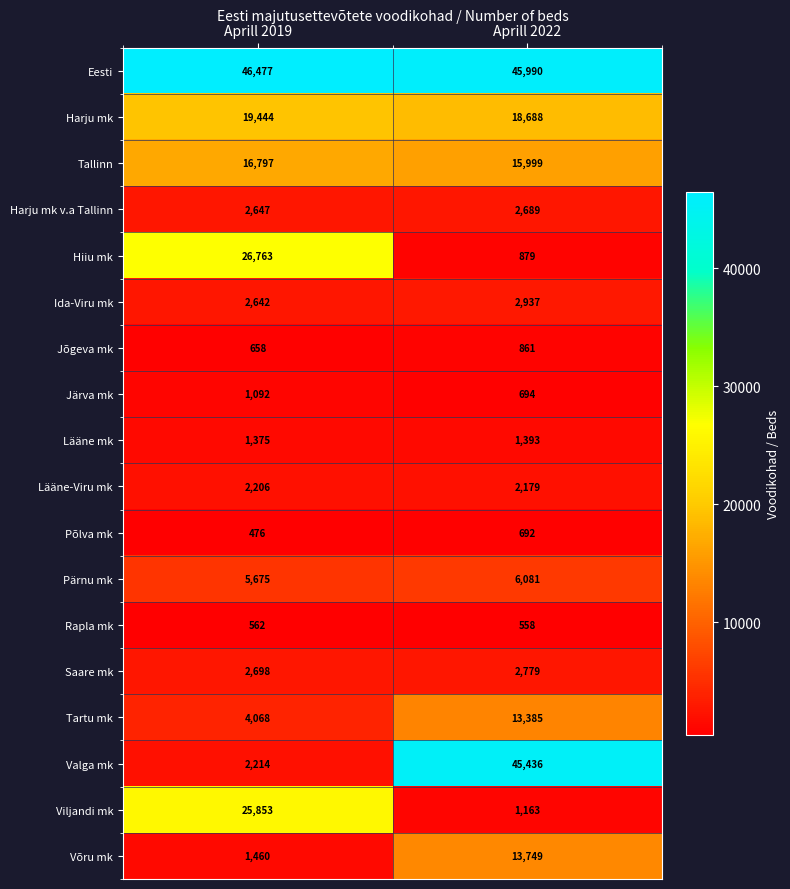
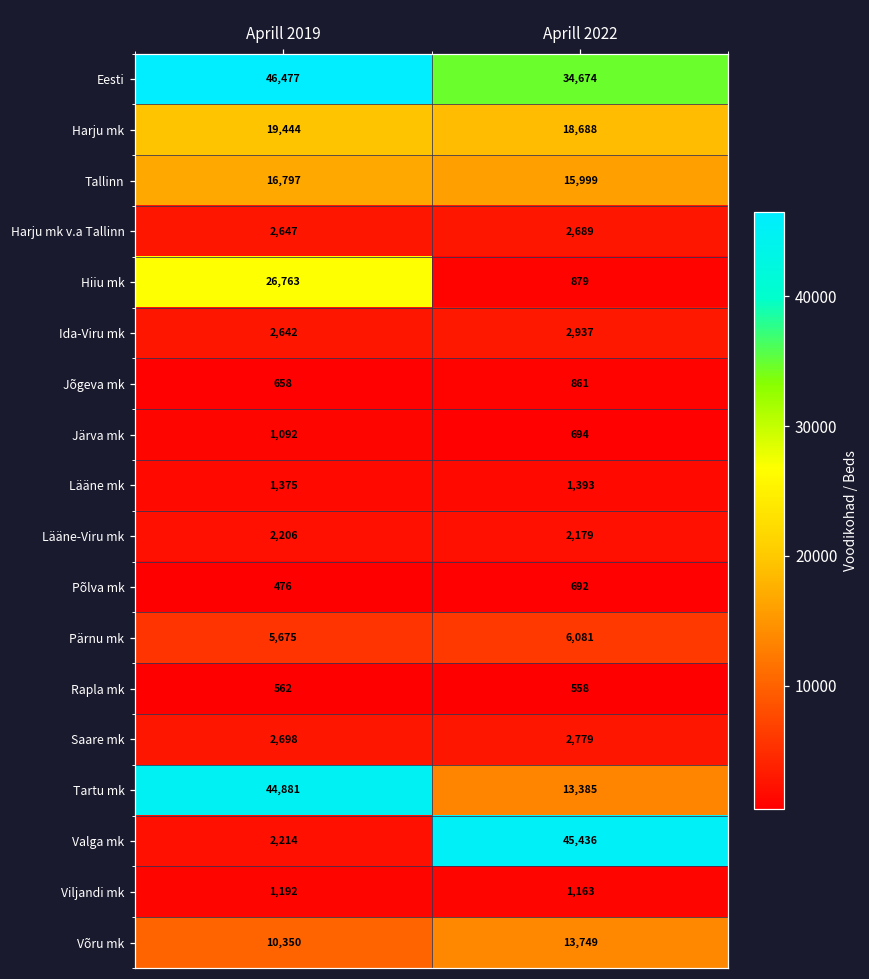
Eesti, Aprill 2022: 45,990 -> 34,674
Tartu mk, Aprill 2019: 4,068 -> 44,881
Viljandi mk, Aprill 2019: 25,853 -> 1,192
Võru mk, Aprill 2019: 1,460 -> 10,350
